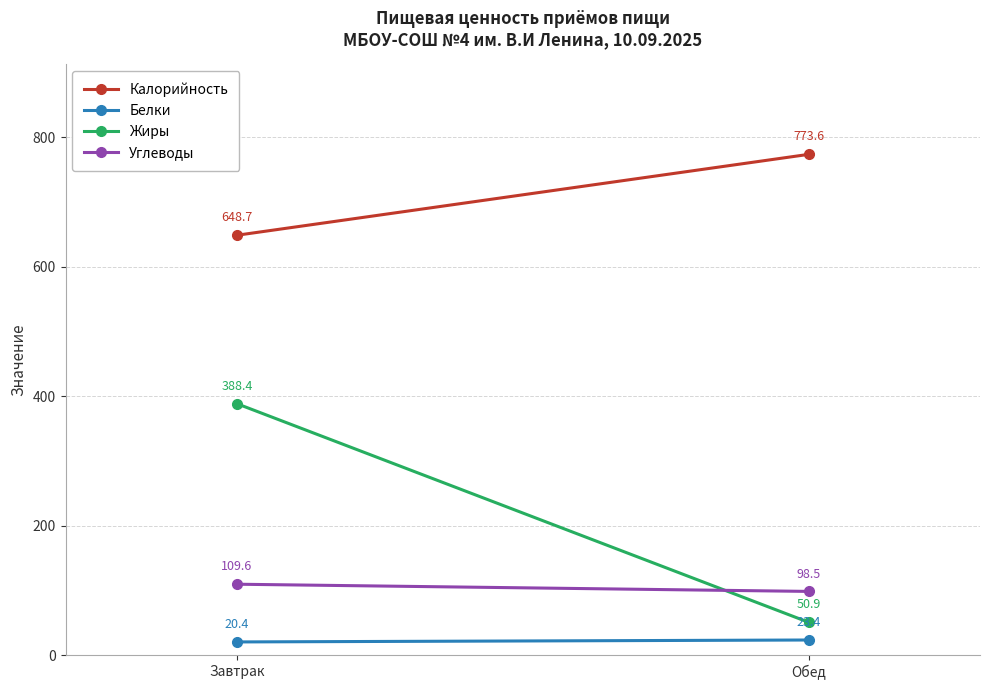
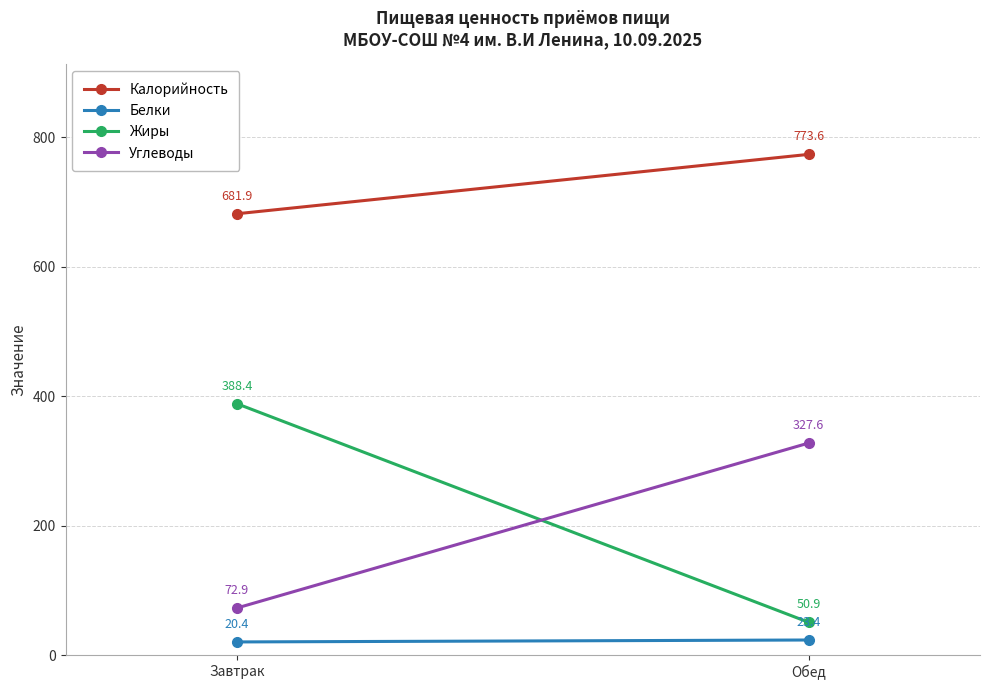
Калорийность, Завтрак: 648.7 -> 681.9
Углеводы, Завтрак: 109.6 -> 72.9
Углеводы, Обед: 98.5 -> 327.6
